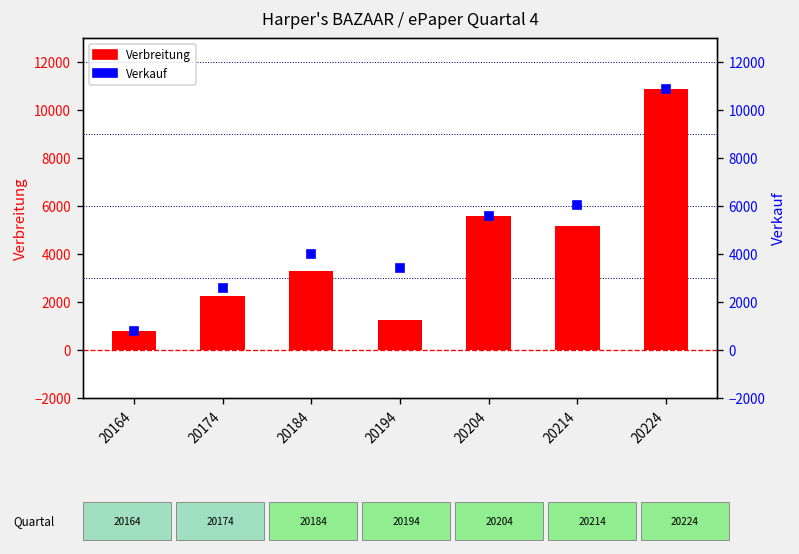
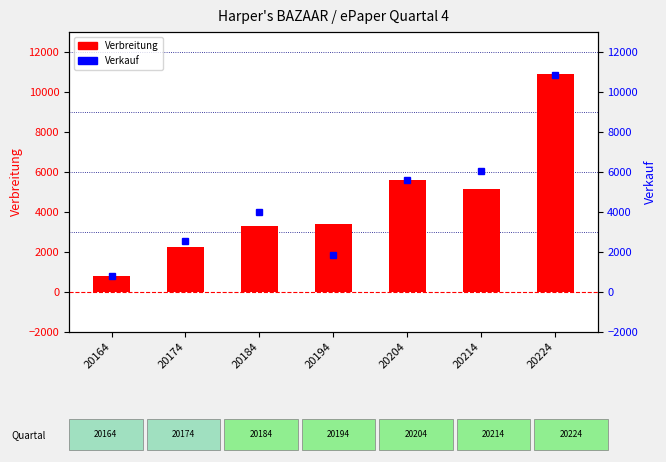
Verbreitung, 20194: 1300 -> 3400
Verkauf, 20194: 3400 -> 1900
